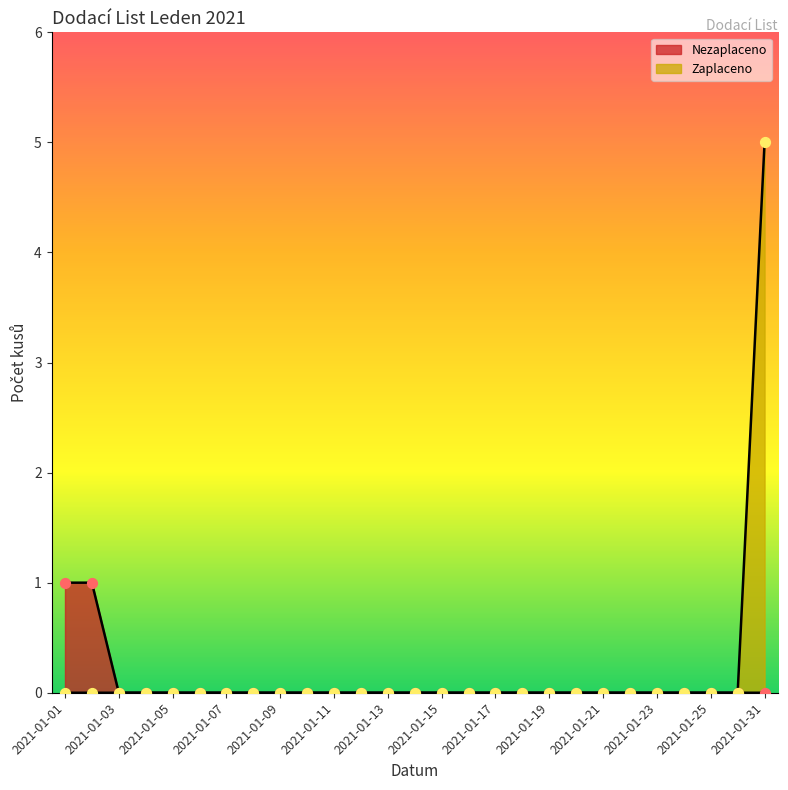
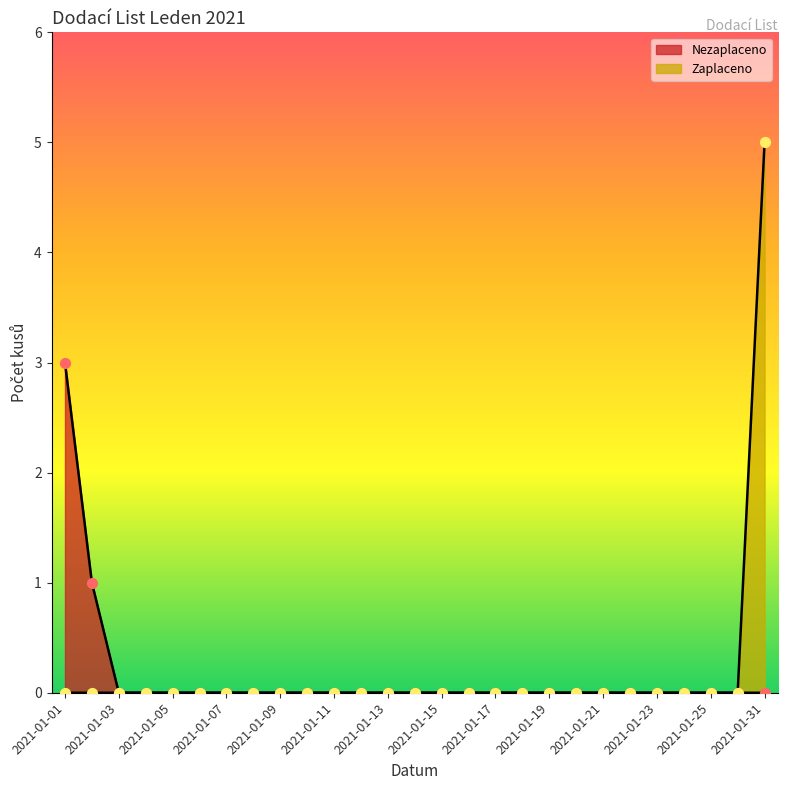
Nezaplaceno, 2021-01-01: 1 -> 3
